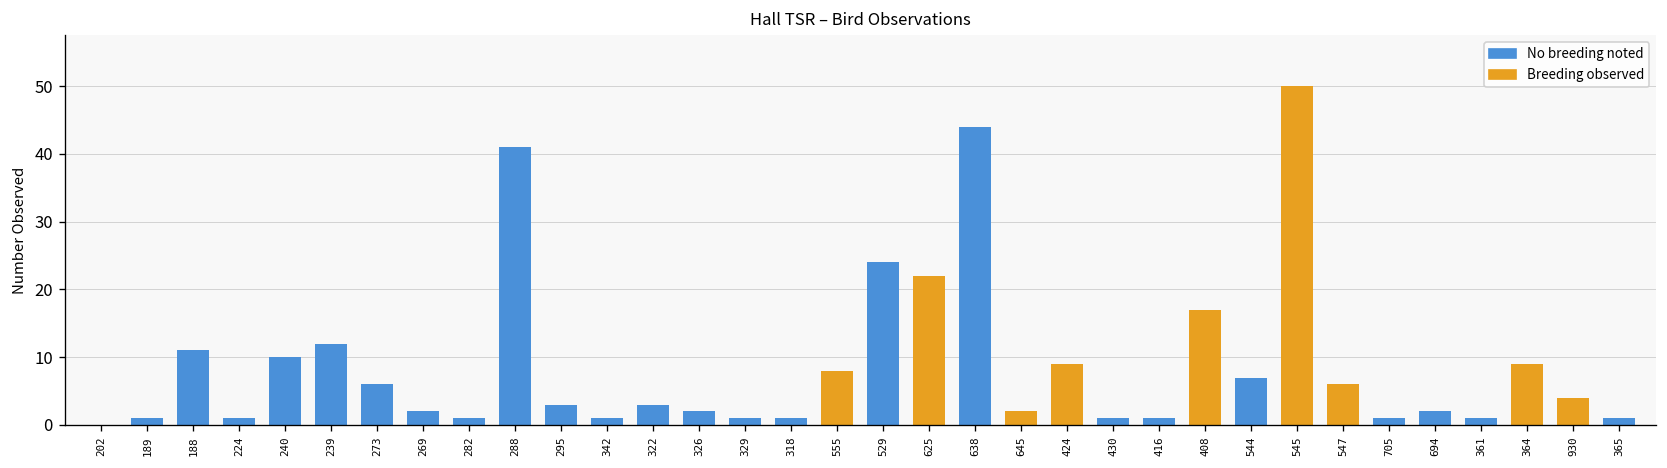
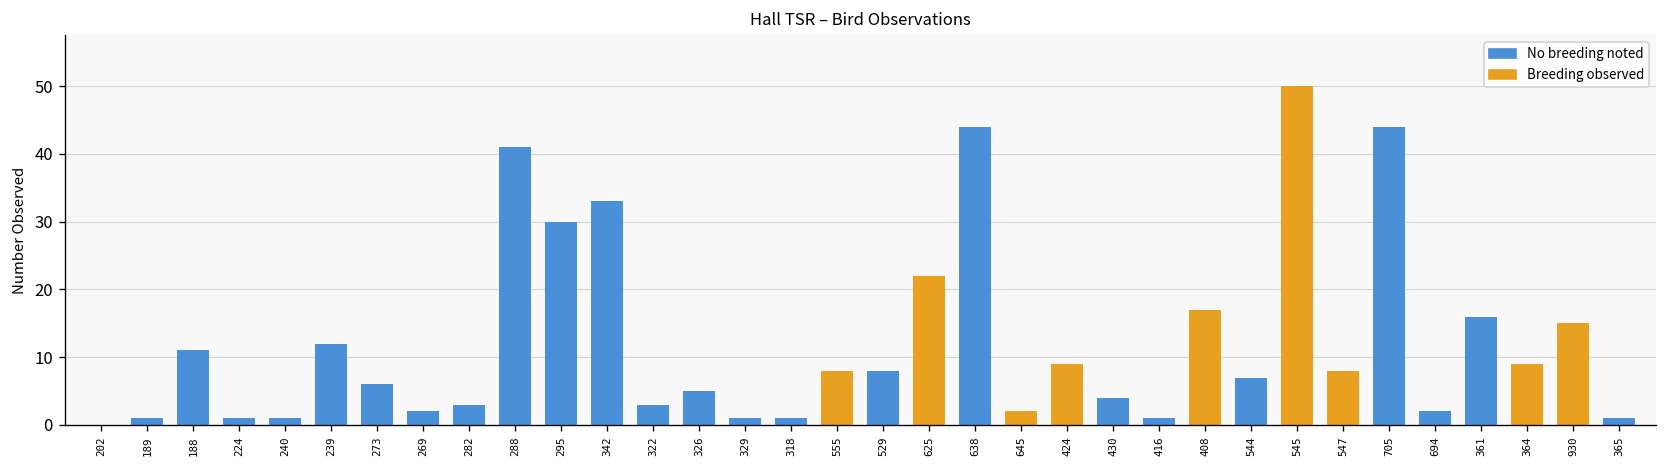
240: 10 -> 1
282: 1 -> 3
295: 3 -> 30
342: 1 -> 33
326: 2 -> 5
529: 24 -> 8
430: 1 -> 4
547: 6 -> 8
705: 1 -> 44
361: 1 -> 16
930: 4 -> 15
